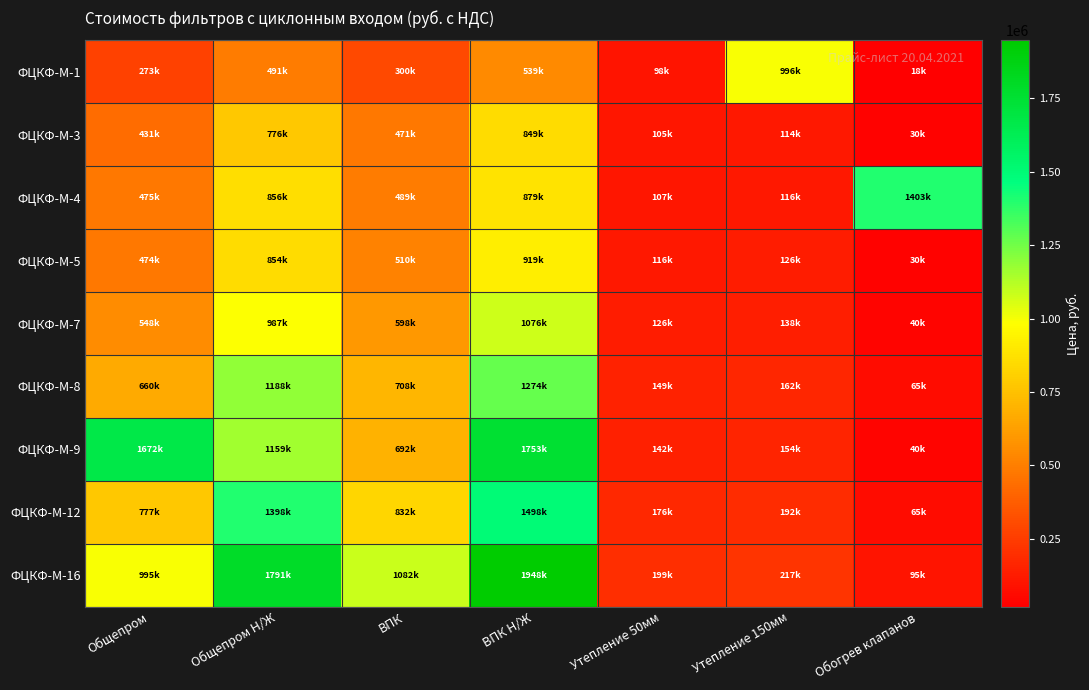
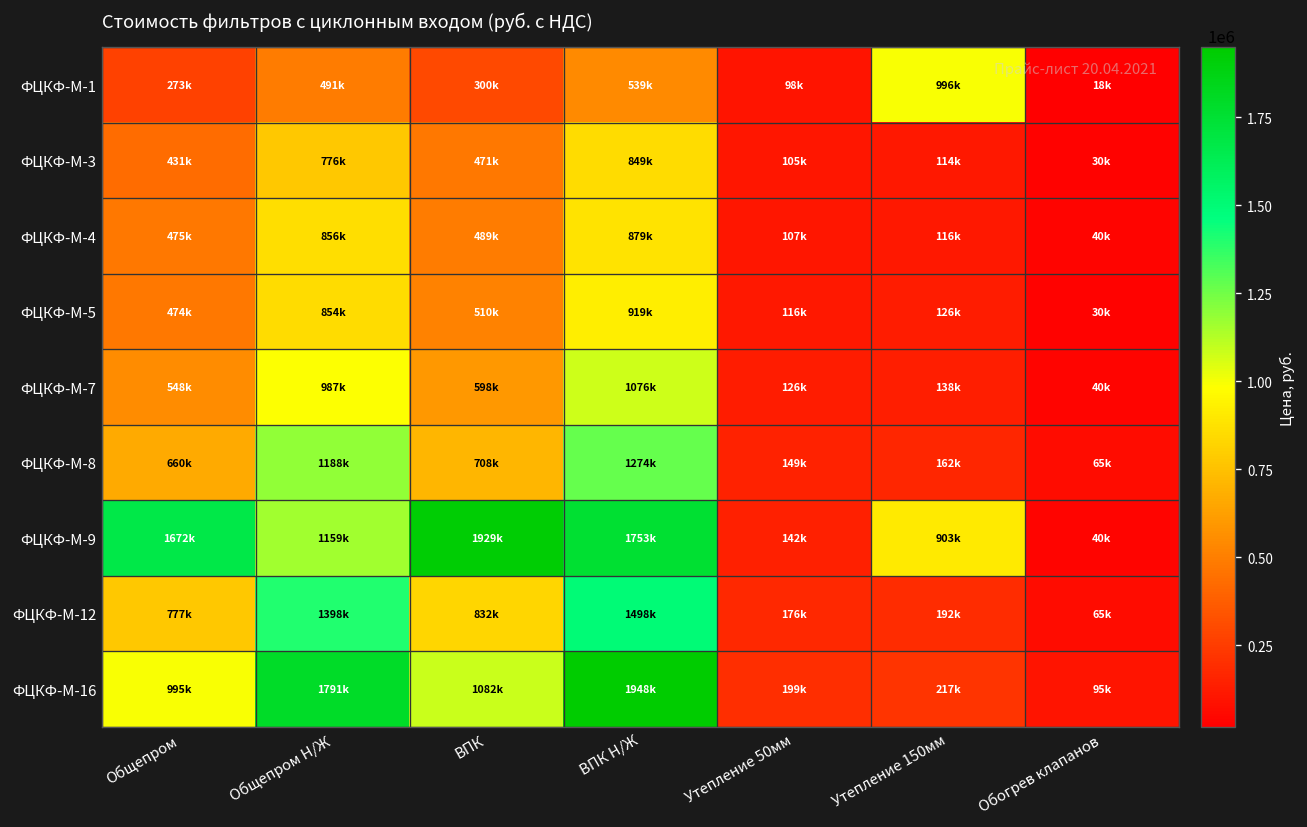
ФЦКФ-М-4, Обогрев клапанов: 1403k -> 40k
ФЦКФ-М-9, ВПК: 692k -> 1929k
ФЦКФ-М-9, Утепление 150мм: 154k -> 903k
